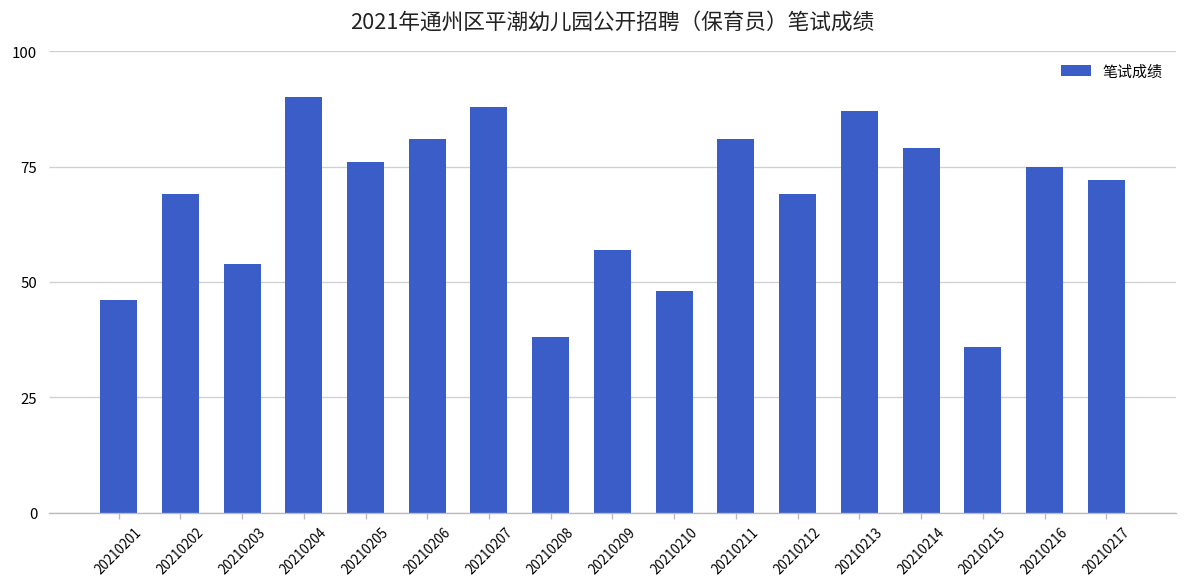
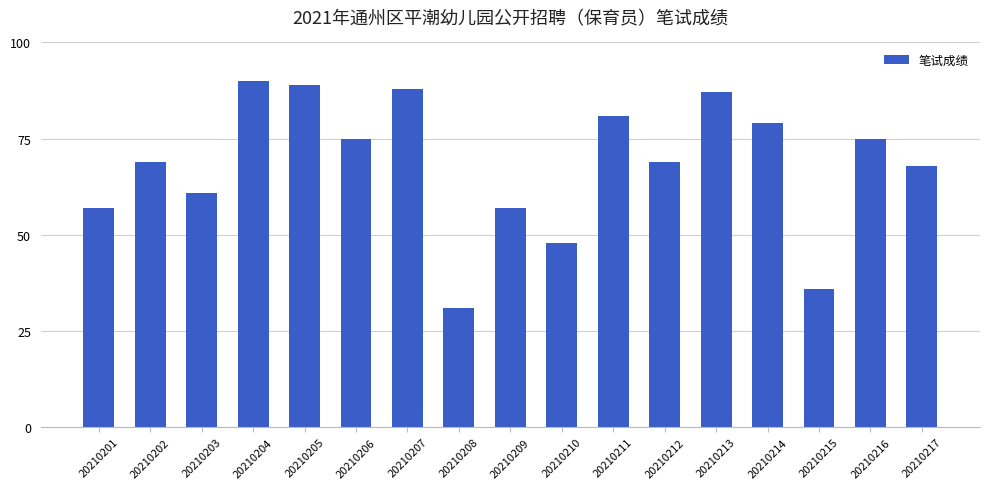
20210201: 46 -> 57
20210203: 54 -> 61
20210205: 76 -> 89
20210206: 81 -> 75
20210208: 38 -> 31
20210217: 72 -> 68
